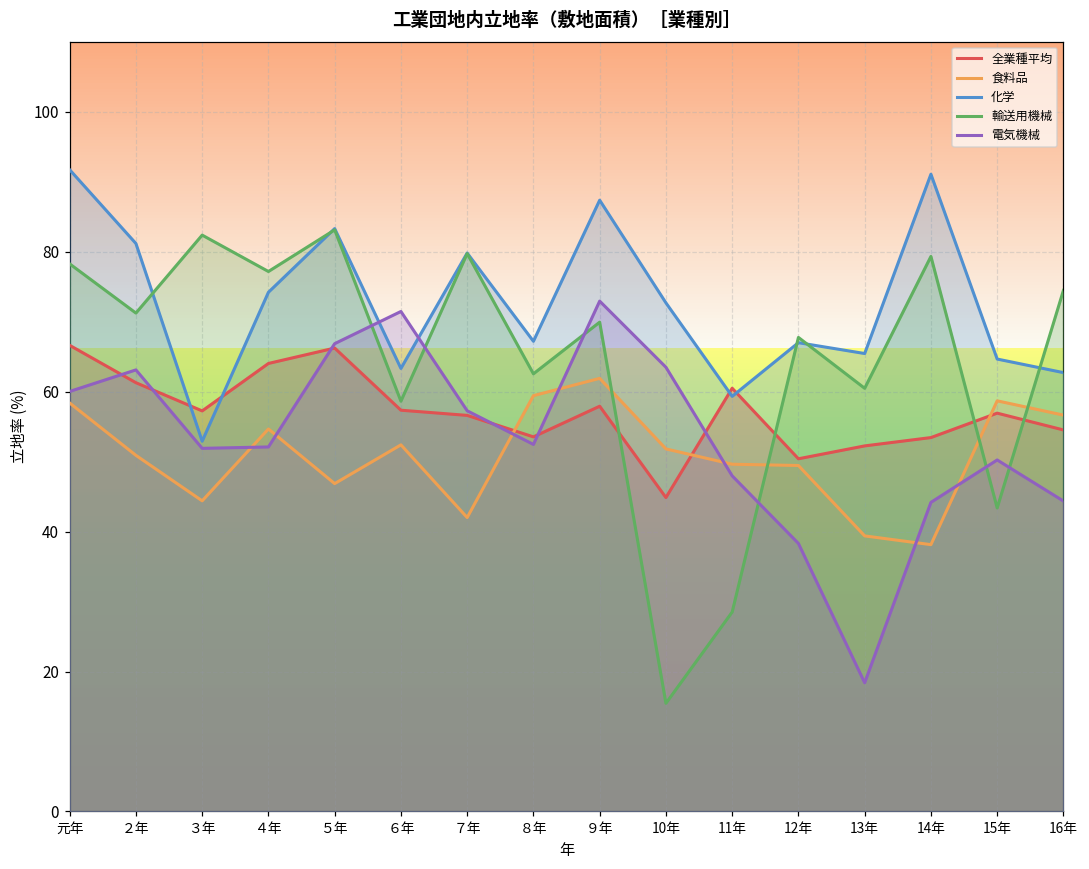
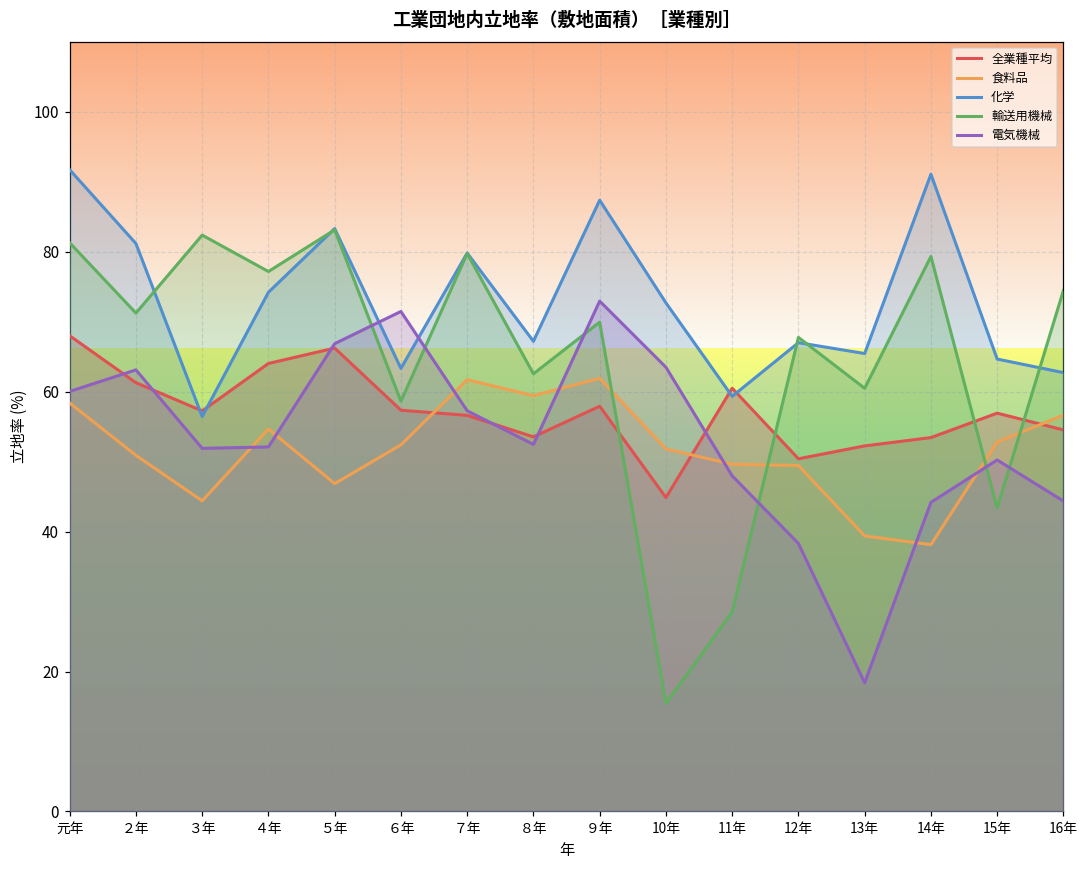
全業種平均, 元年: 67 -> 68
輸送用機械, 元年: 78 -> 81
化学, ３年: 53 -> 56
食料品, ７年: 42 -> 62
食料品, 15年: 59 -> 53
